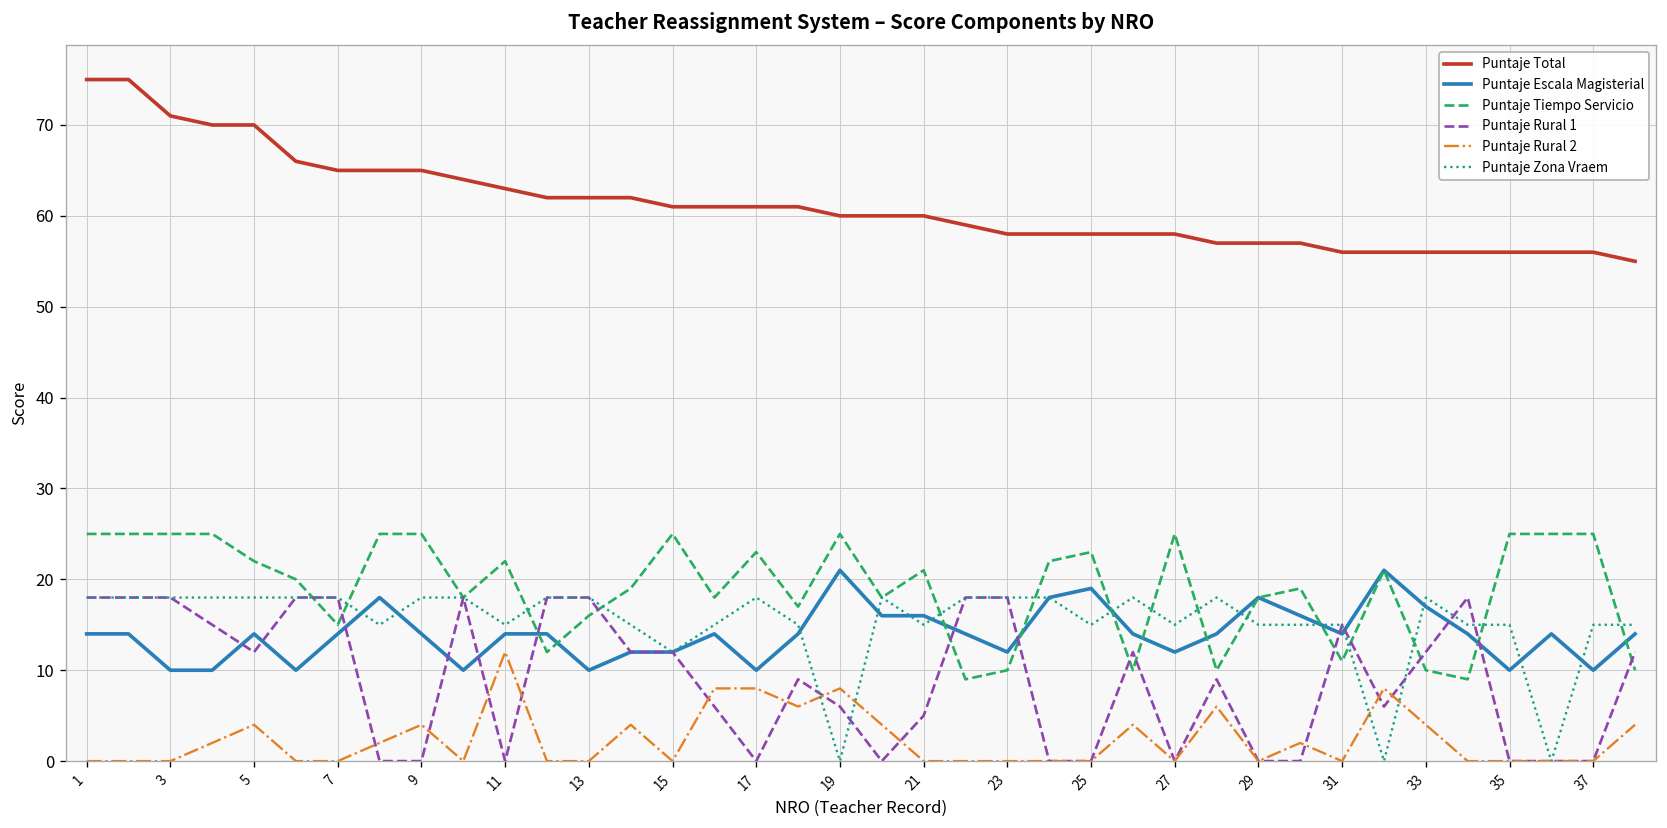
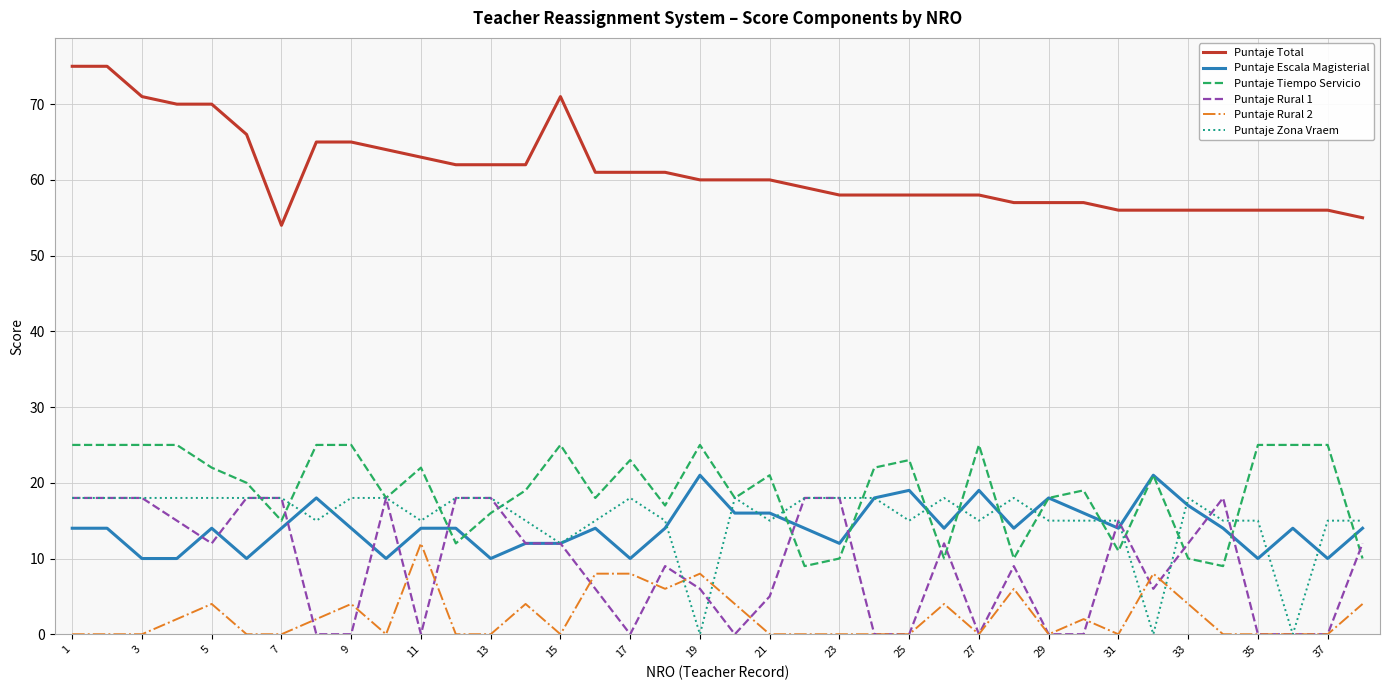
Puntaje Total, 7: 65 -> 54
Puntaje Total, 15: 61 -> 71
Puntaje Escala Magisterial, 27: 12 -> 19
